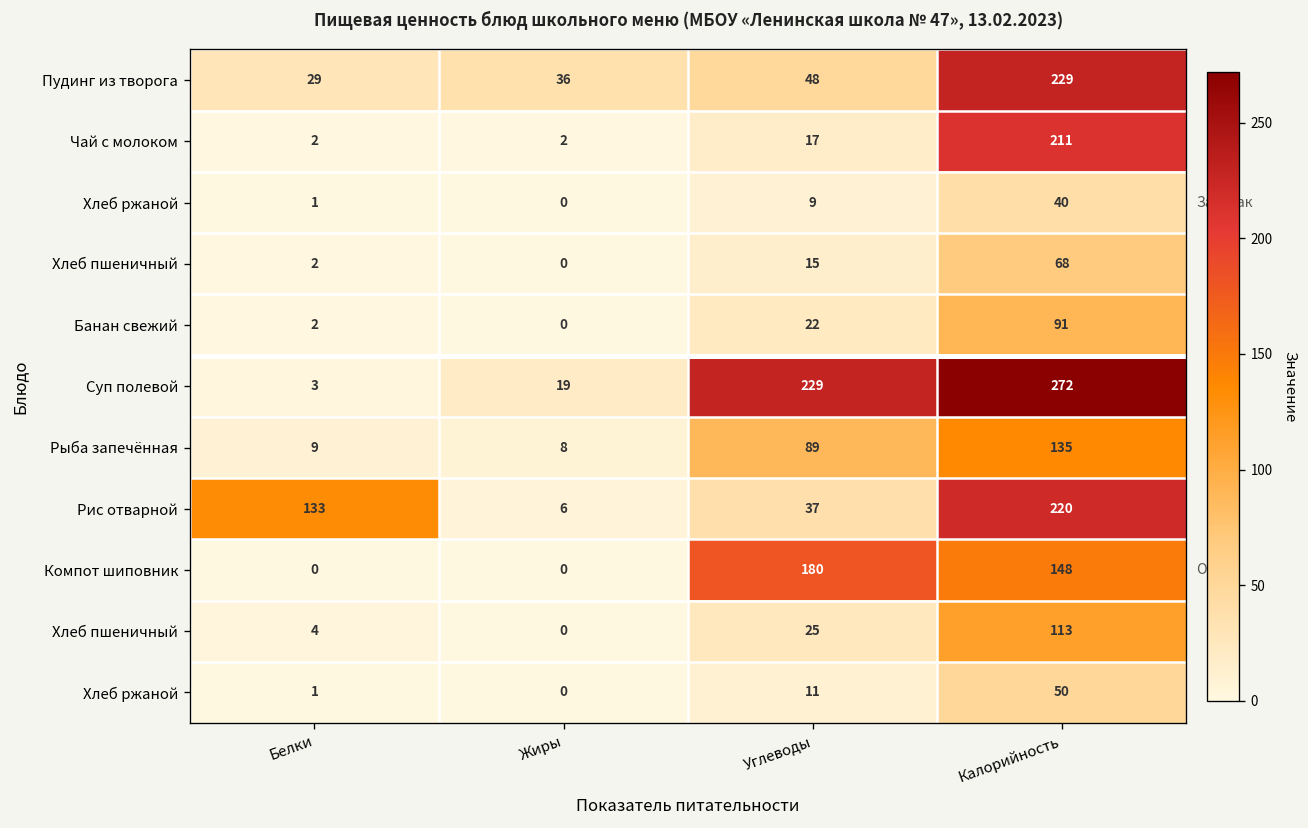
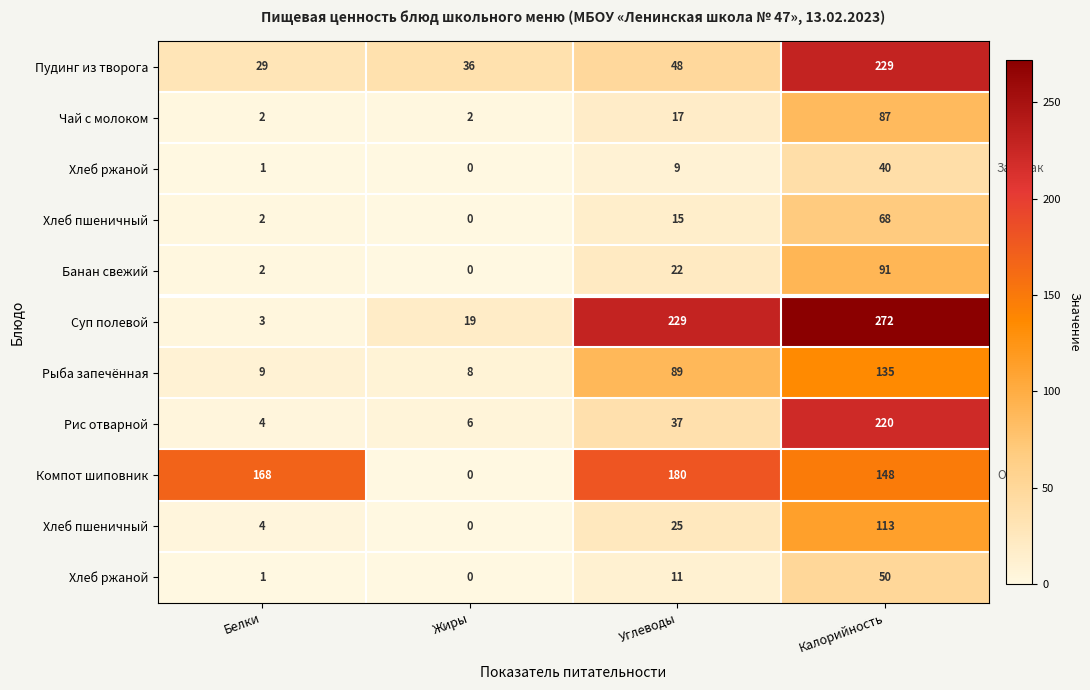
Чай с молоком, Калорийность: 211 -> 87
Рис отварной, Белки: 133 -> 4
Компот шиповник, Белки: 0 -> 168
